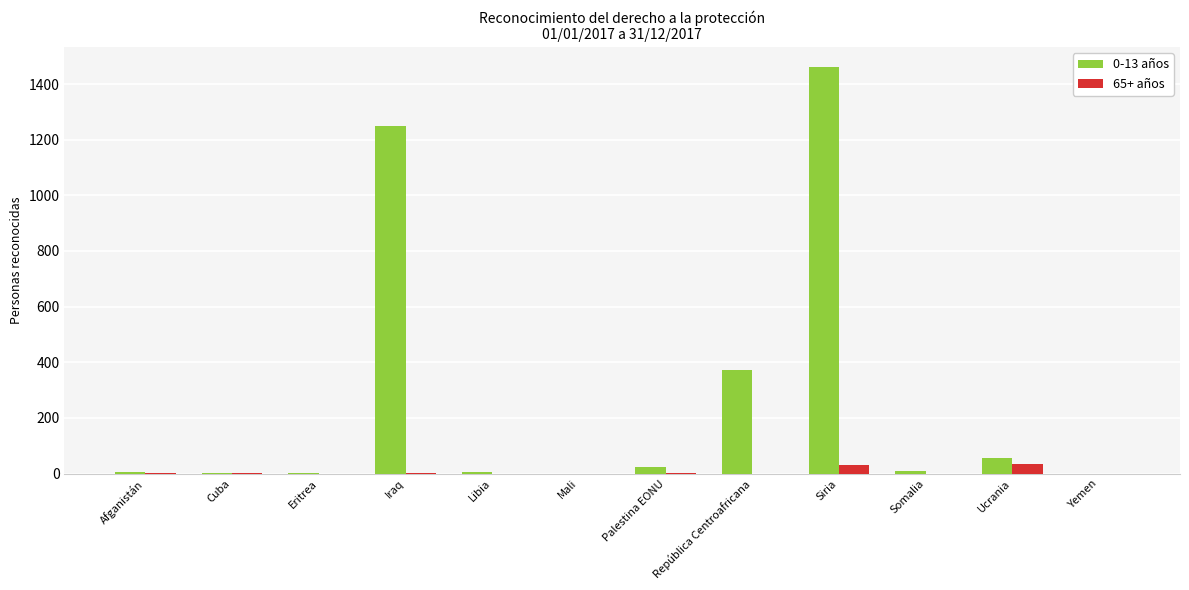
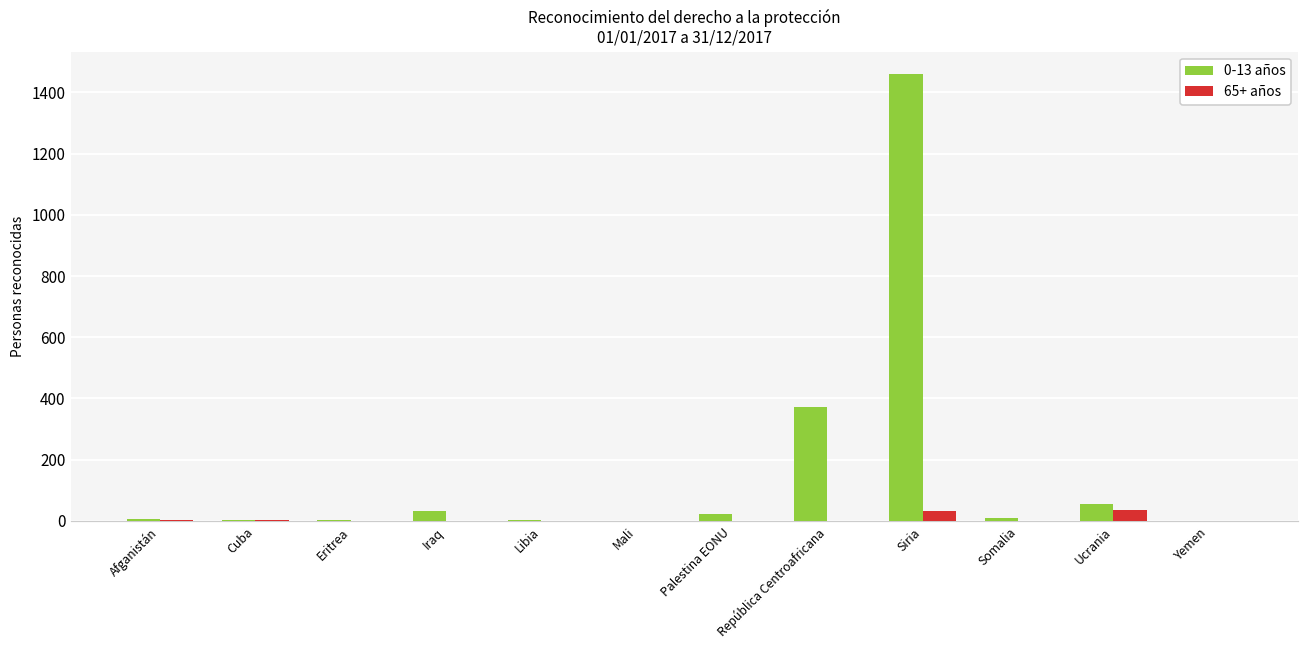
0-13 años, Iraq: 1250 -> 30
